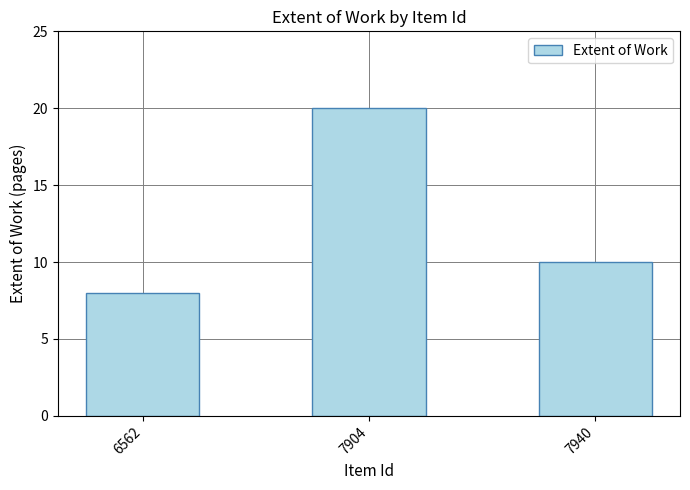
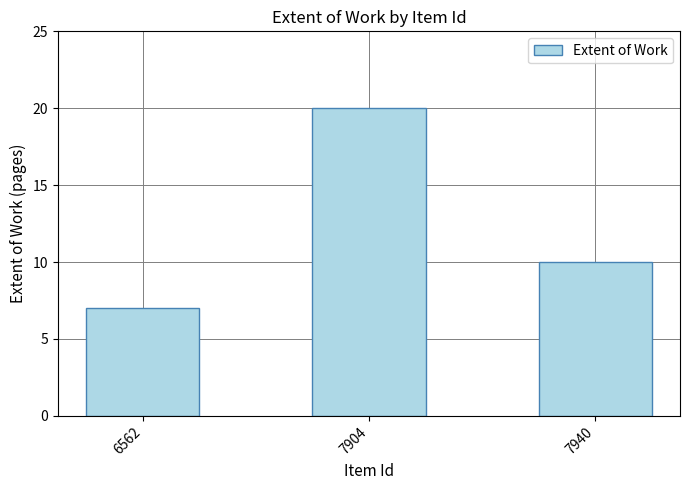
6562: 8 -> 7
